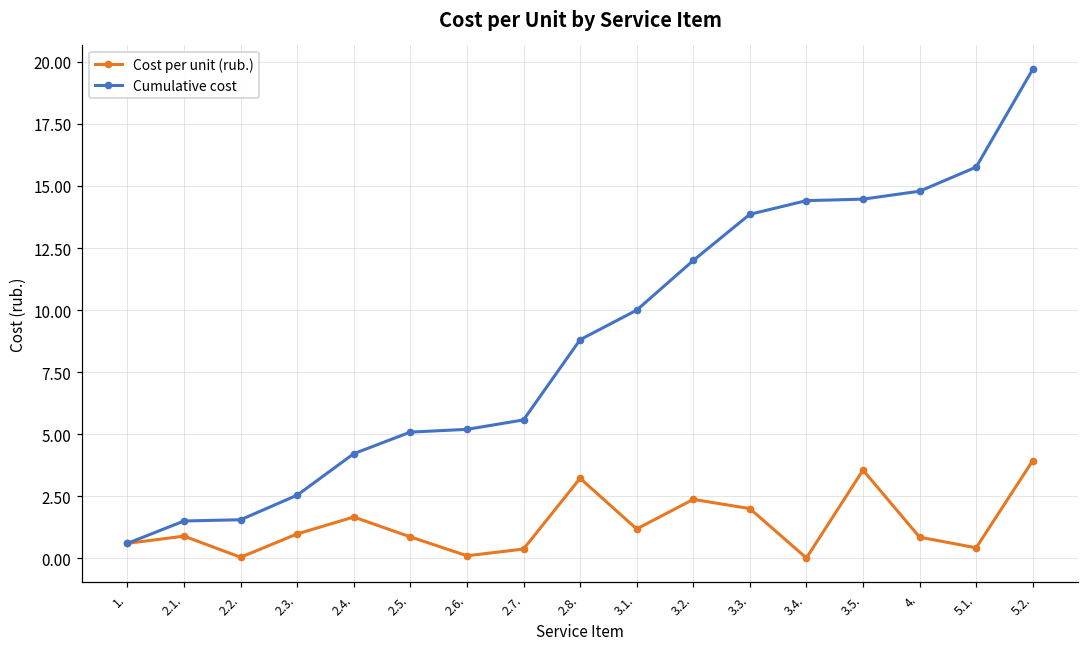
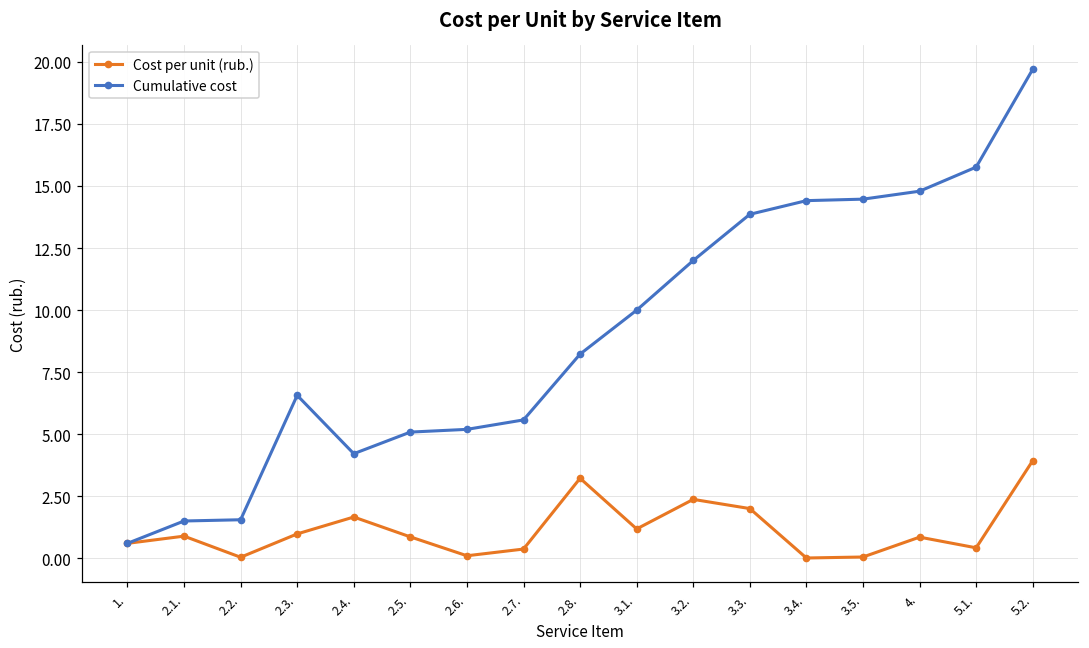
Cumulative cost, 2.3.: 2.6 -> 6.6
Cumulative cost, 2.8.: 8.8 -> 8.2
Cost per unit (rub.), 3.5.: 3.6 -> 0.1
